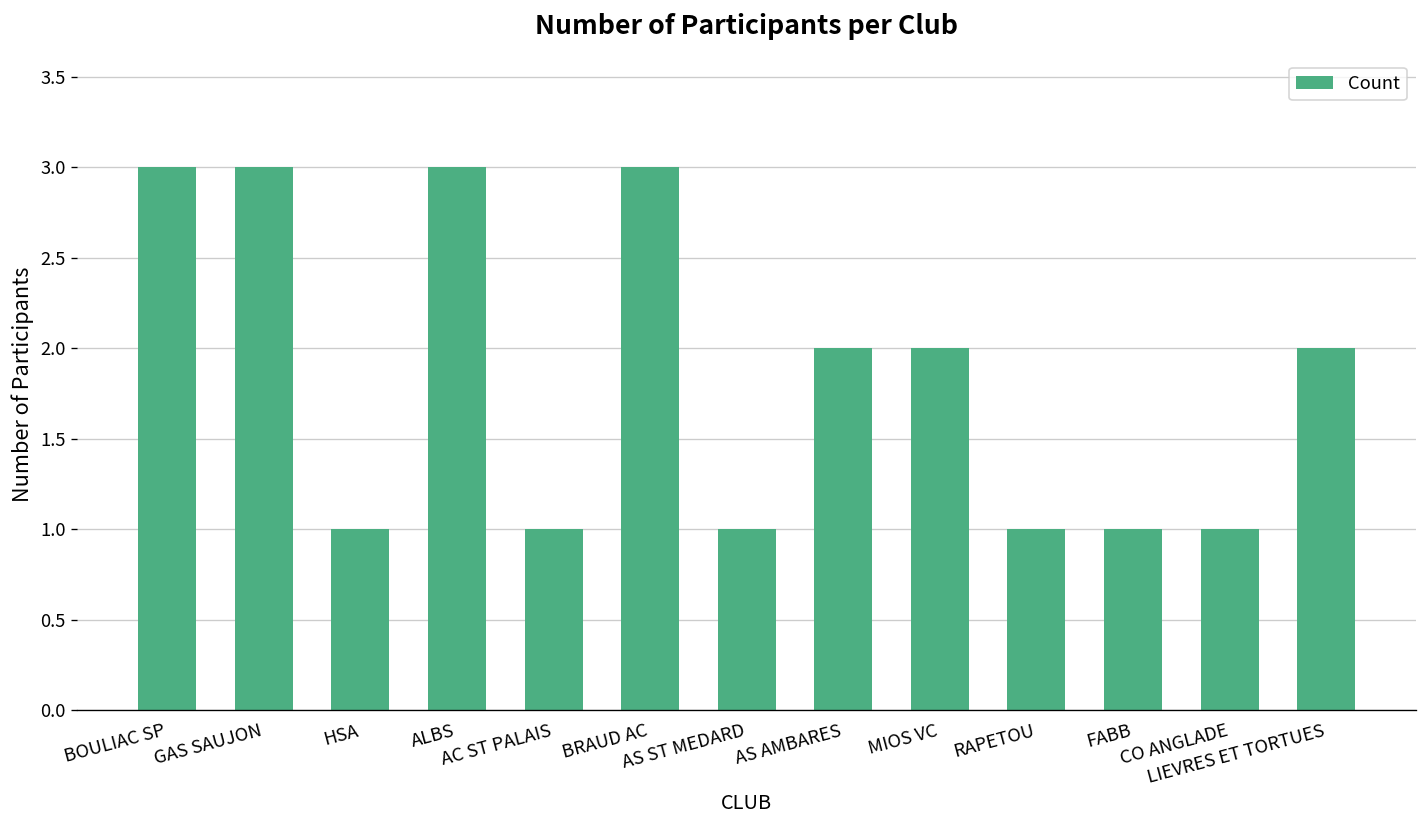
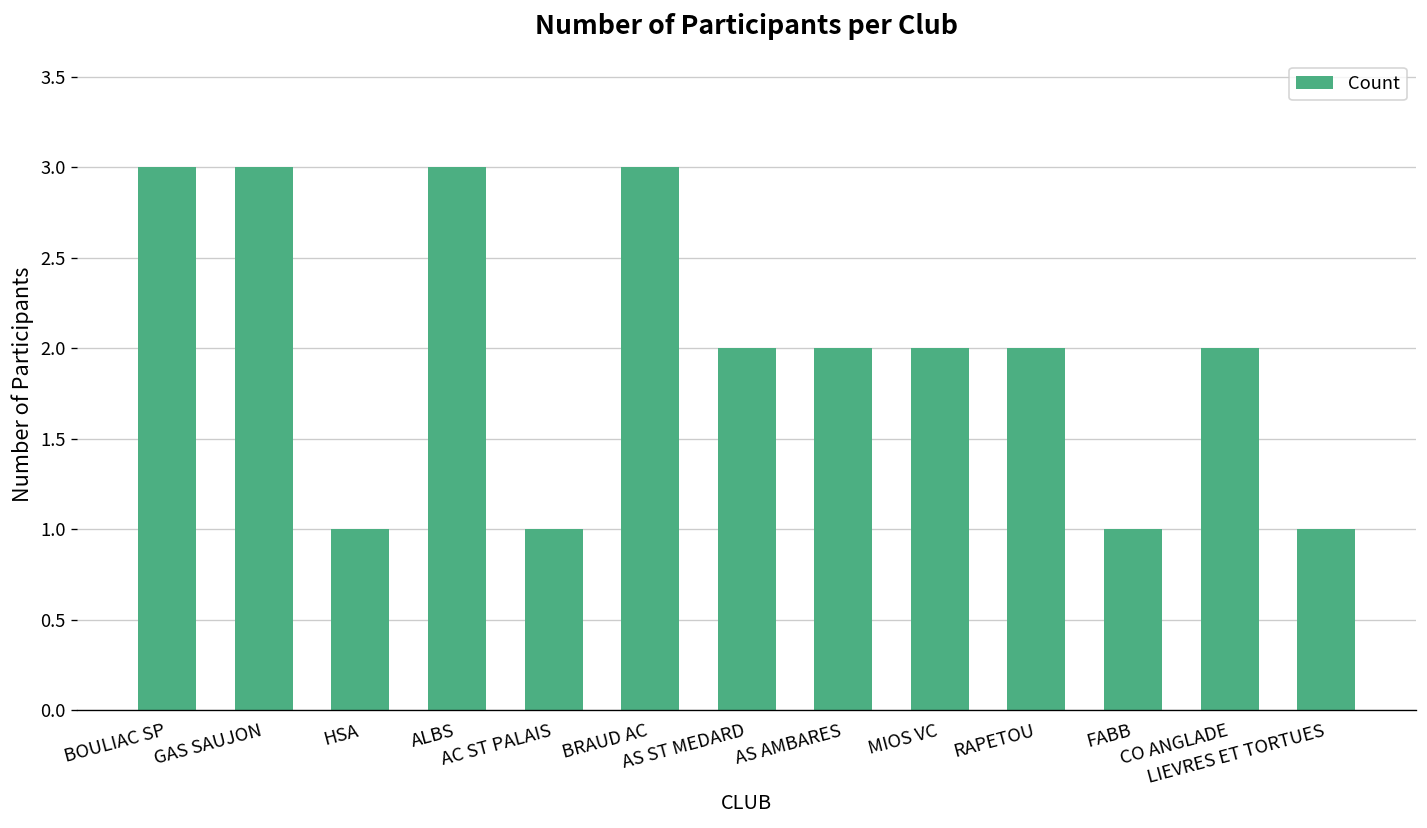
AS ST MEDARD: 1 -> 2
RAPETOU: 1 -> 2
CO ANGLADE: 1 -> 2
LIEVRES ET TORTUES: 2 -> 1
